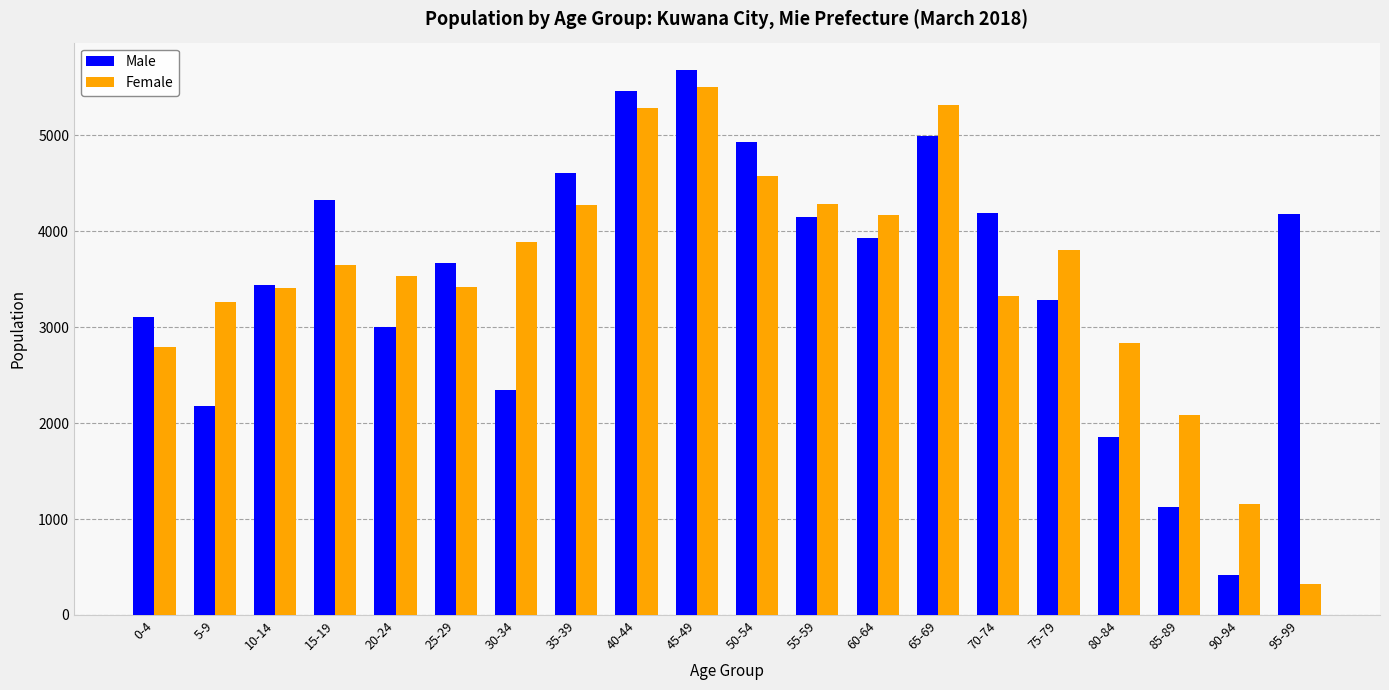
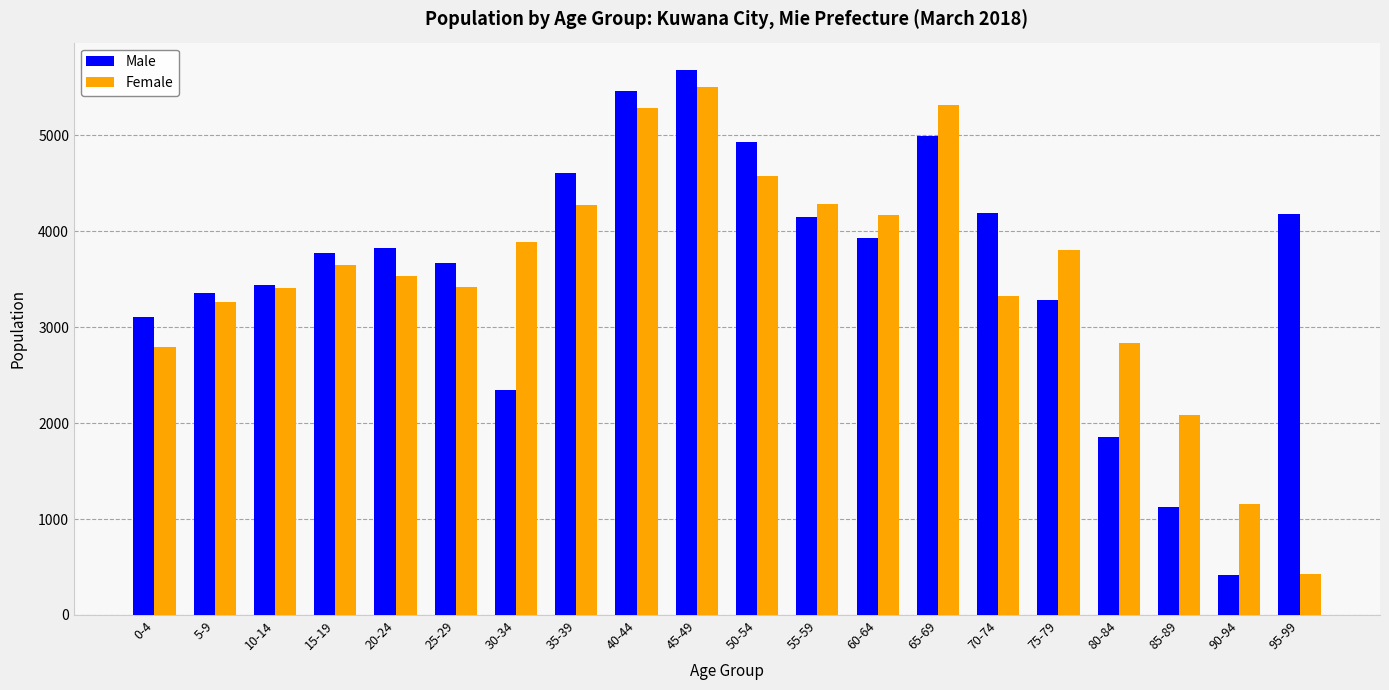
Male, 5-9: 2200 -> 3400
Male, 15-19: 4300 -> 3800
Male, 20-24: 3000 -> 3800
Female, 95-99: 300 -> 400
